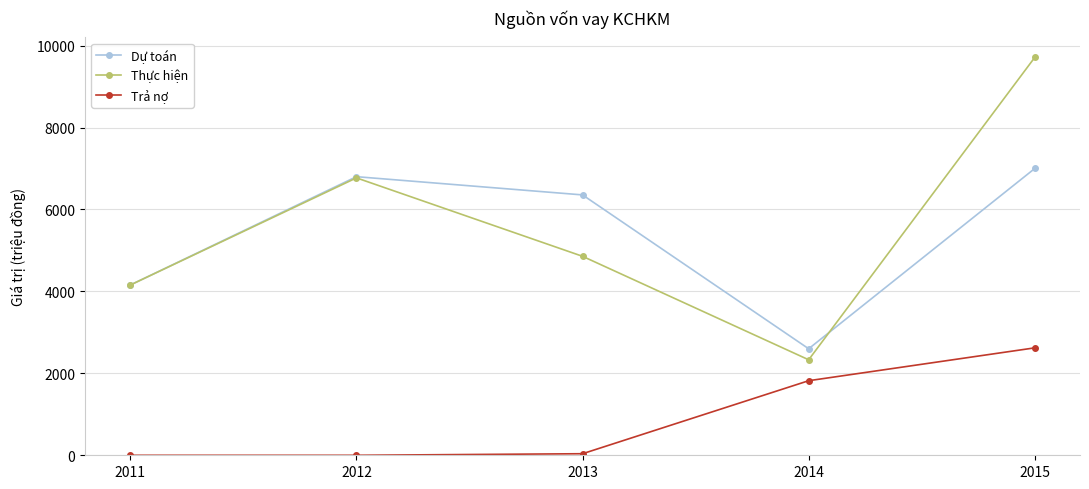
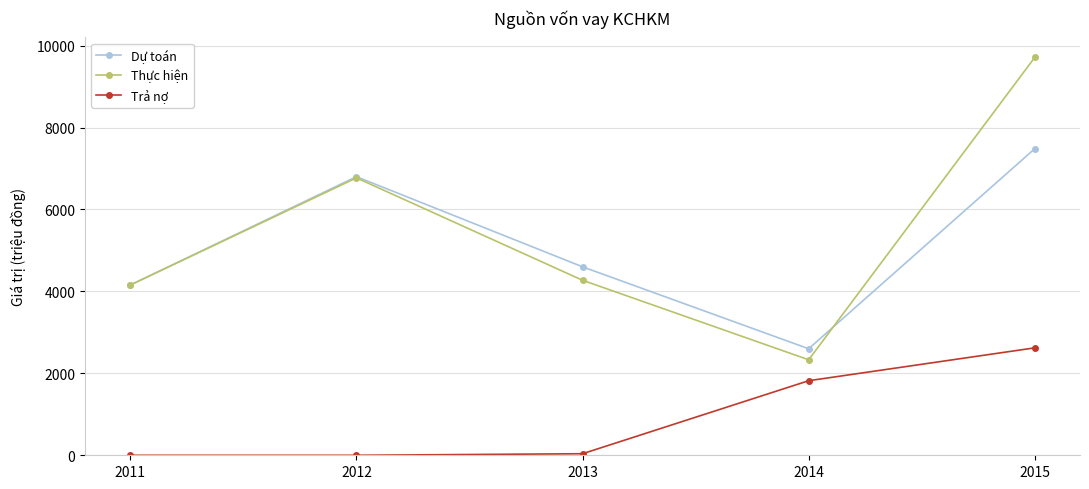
Dự toán, 2013: 6400 -> 4600
Thực hiện, 2013: 4900 -> 4300
Dự toán, 2015: 7000 -> 7500
